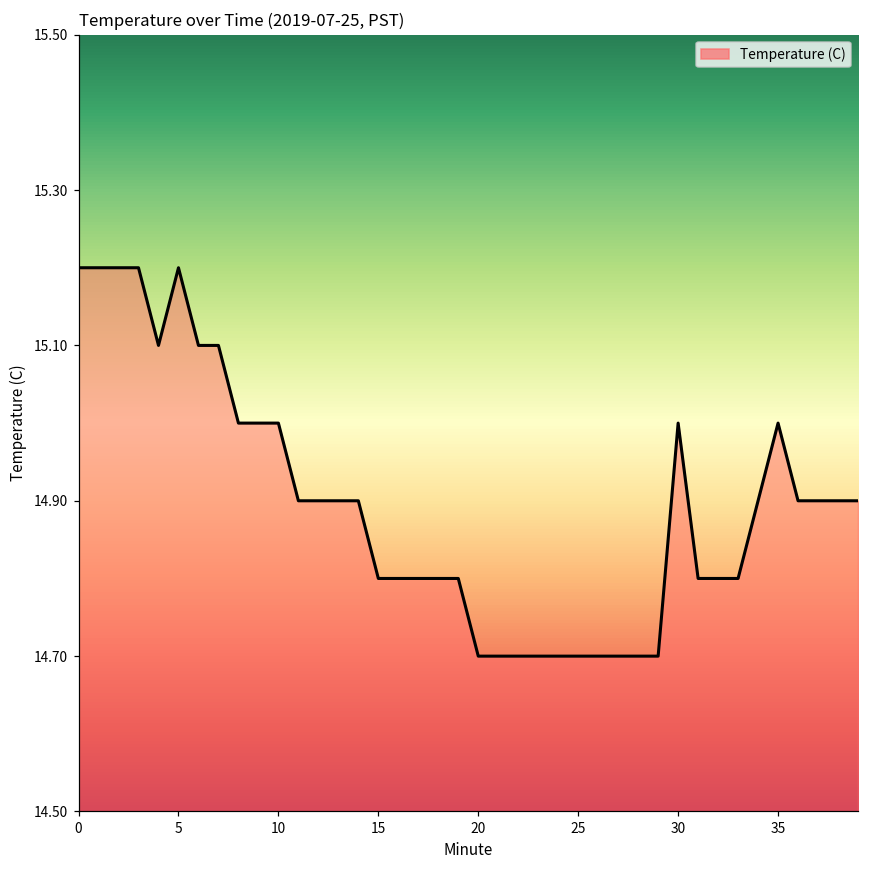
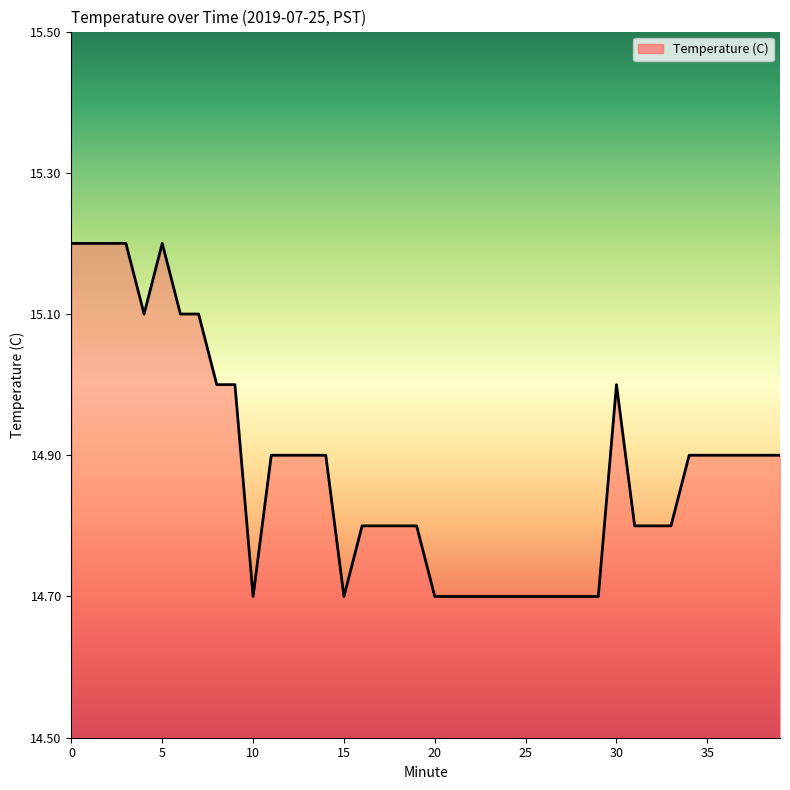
10: 15.0 -> 14.7
15: 14.8 -> 14.7
35: 15.0 -> 14.9
